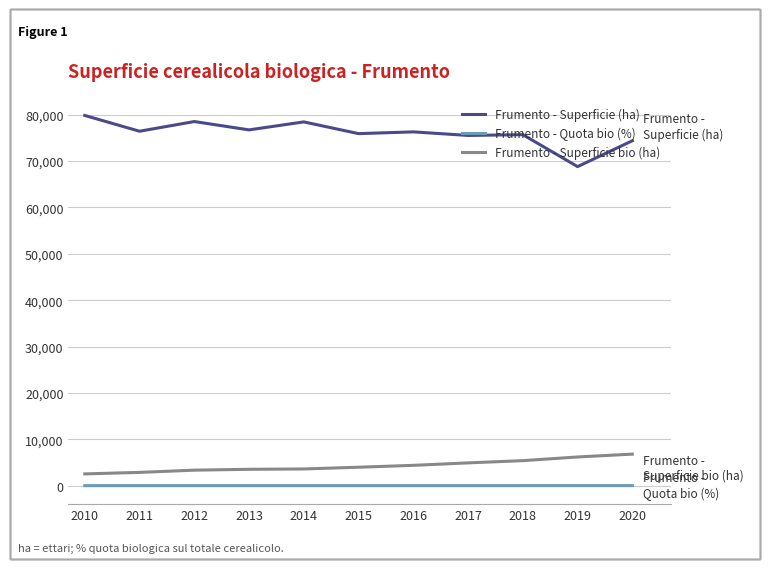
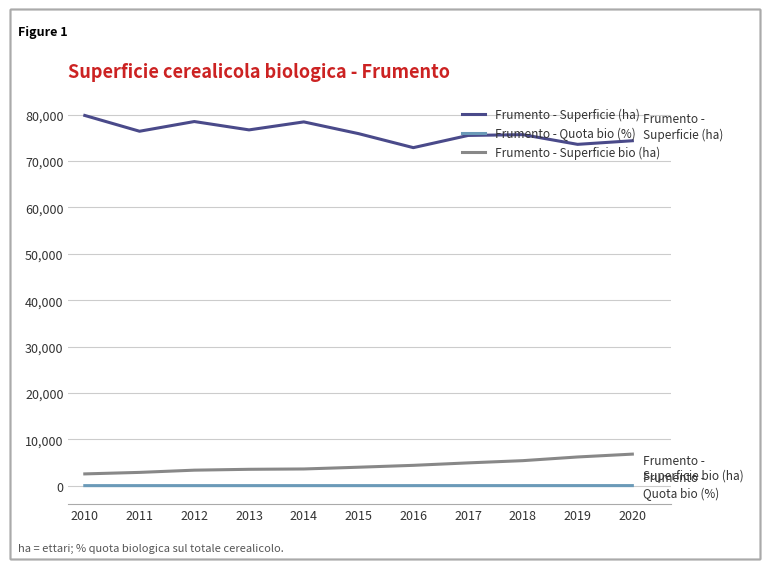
Frumento - Superficie (ha), 2016: 76,000 -> 73,000
Frumento - Superficie (ha), 2019: 69,000 -> 74,000
